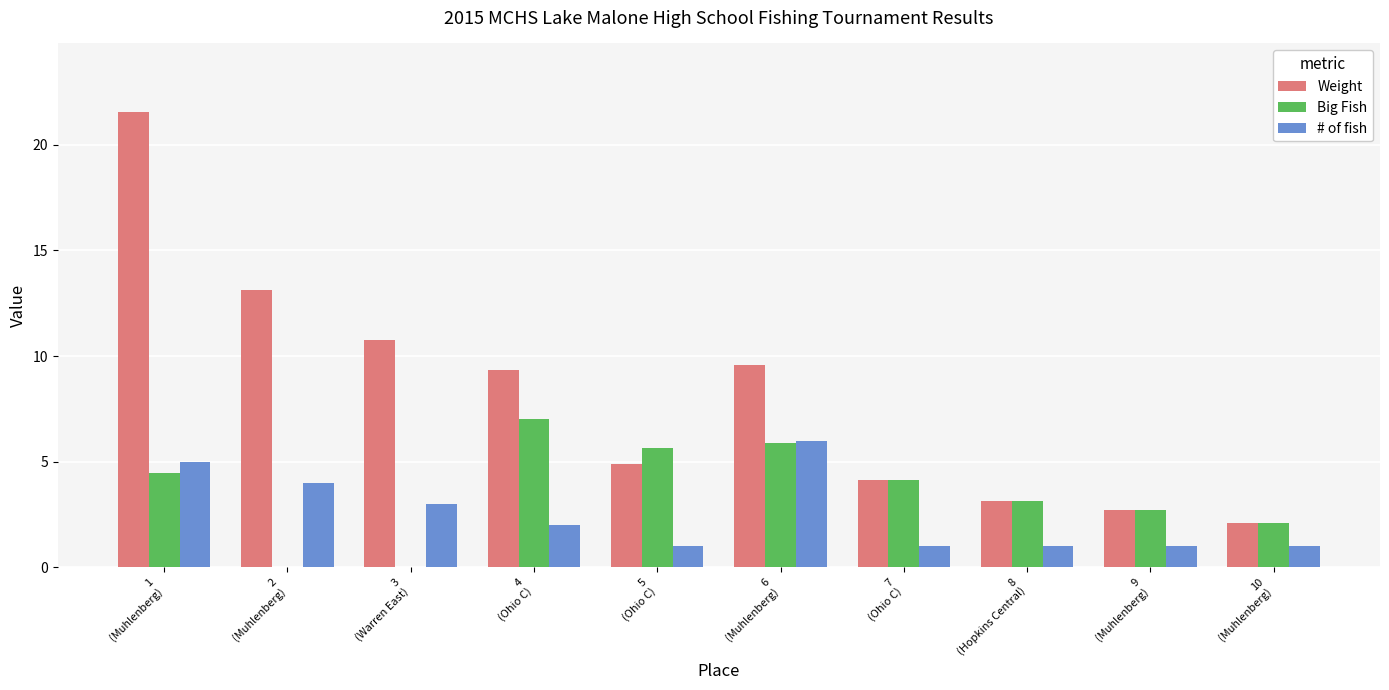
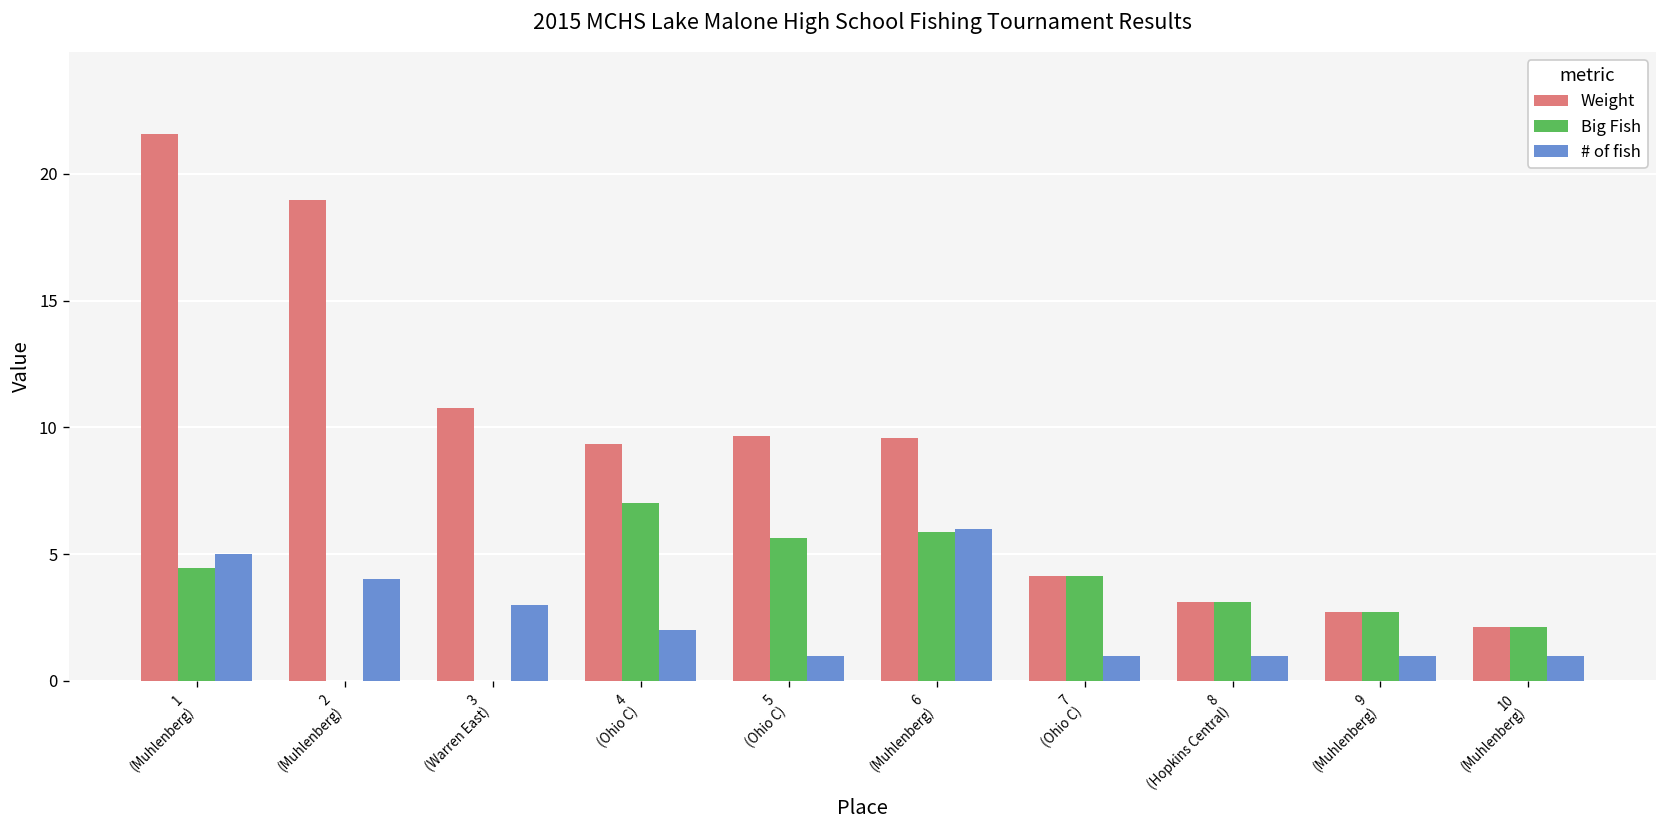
Weight, 2 (Muhlenberg): 13.1 -> 19.0
Weight, 5 (Ohio C): 4.9 -> 9.7
